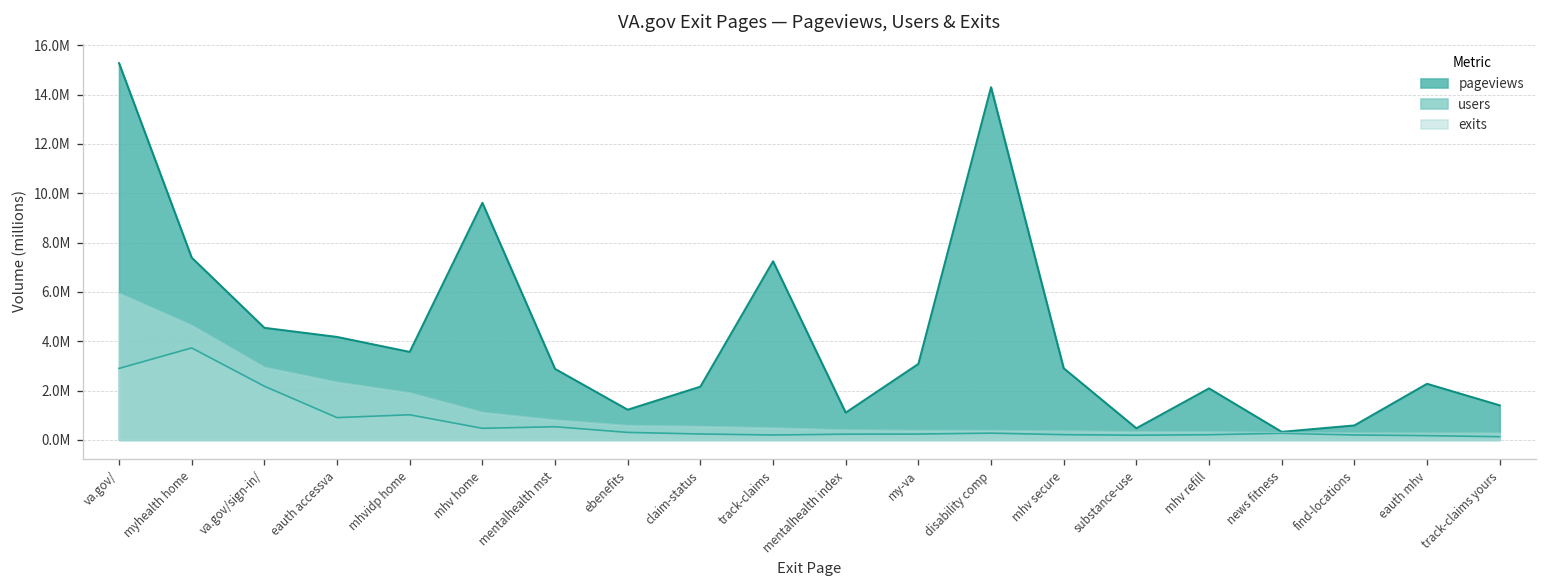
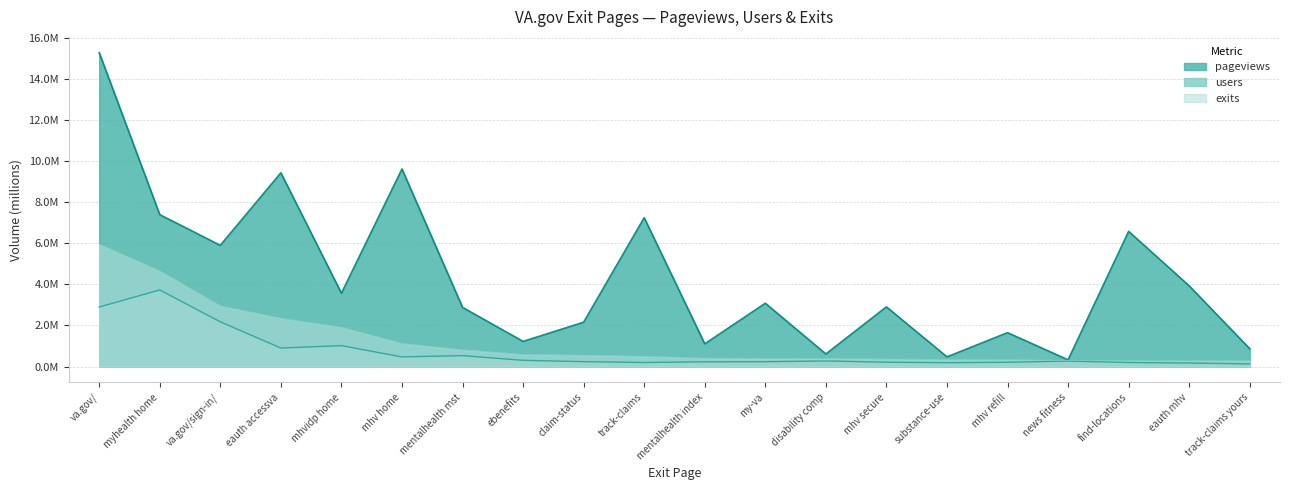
pageviews, va.gov/sign-in/: 4500000 -> 5900000
pageviews, eauth accessva: 4200000 -> 9400000
pageviews, disability comp: 14300000 -> 600000
pageviews, mhv refill: 2100000 -> 1600000
pageviews, find-locations: 600000 -> 6600000
pageviews, eauth mhv: 2300000 -> 3900000
pageviews, track-claims yours: 1400000 -> 900000
